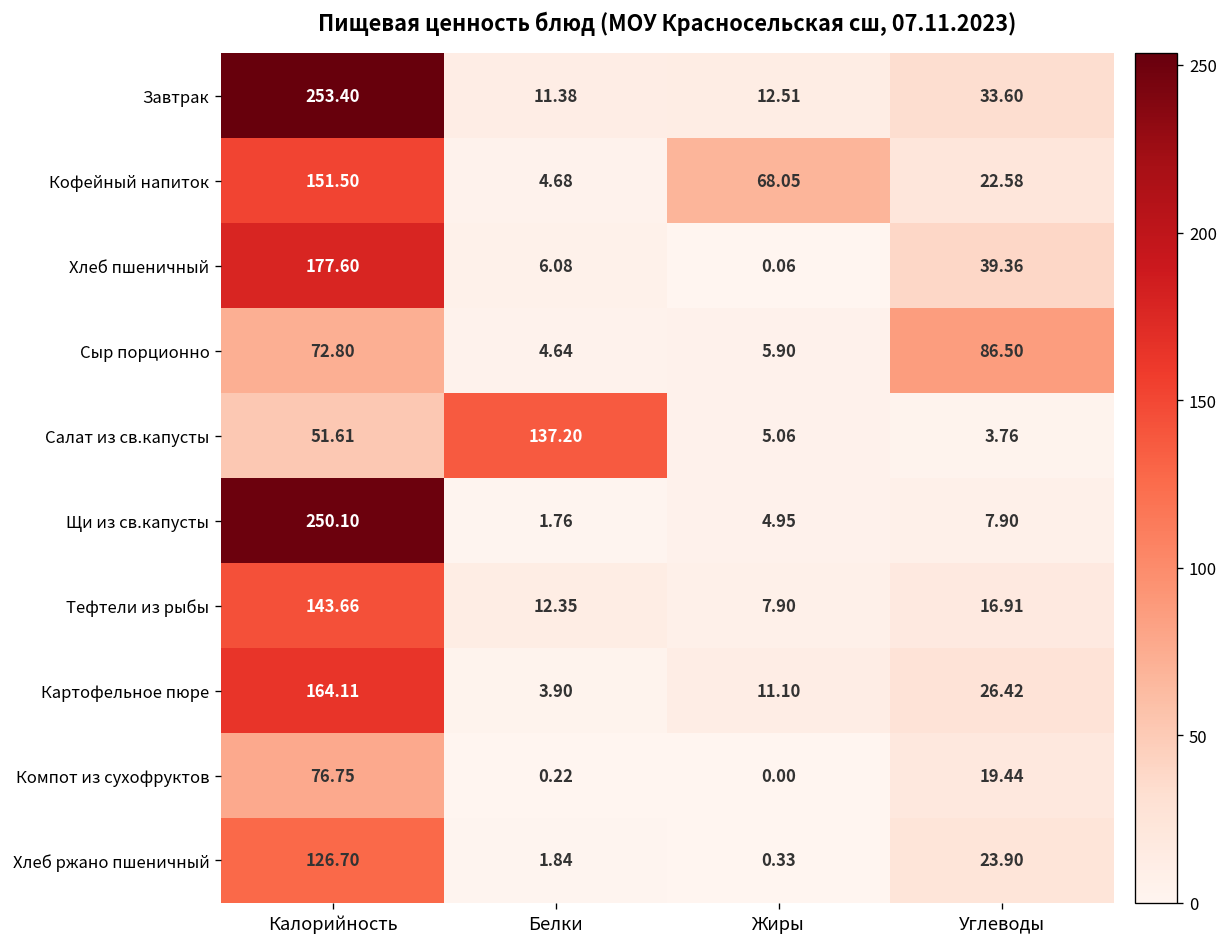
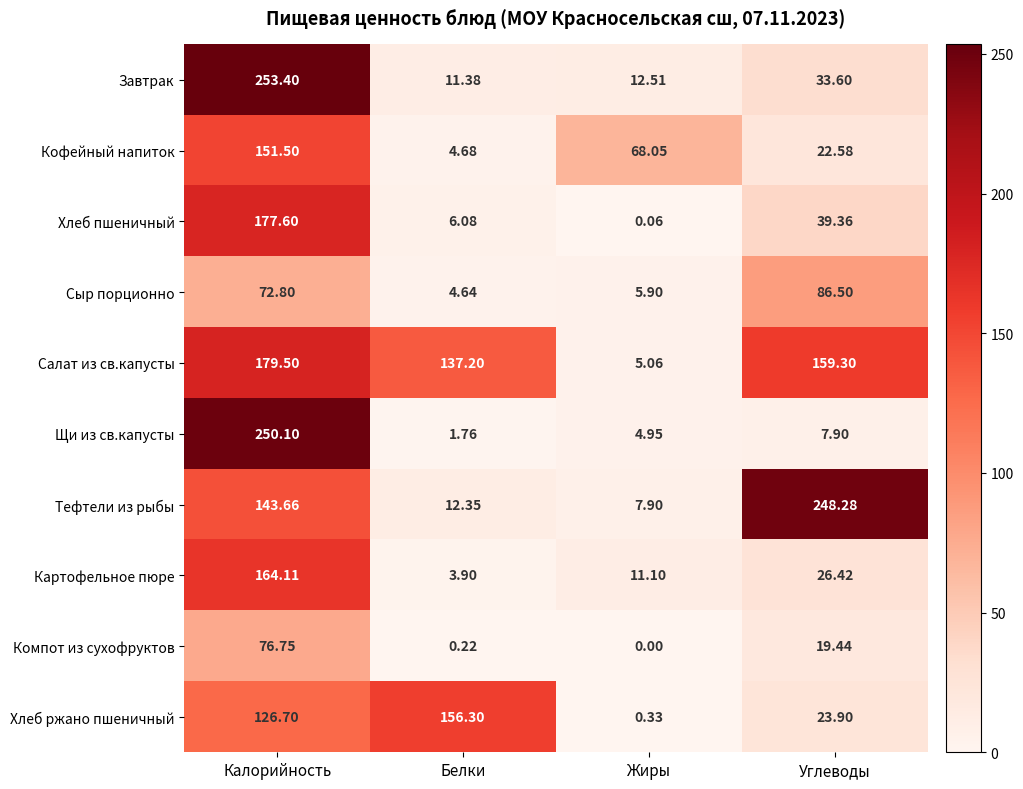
Салат из св.капусты, Калорийность: 51.61 -> 179.50
Салат из св.капусты, Углеводы: 3.76 -> 159.30
Тефтели из рыбы, Углеводы: 16.91 -> 248.28
Хлеб ржано пшеничный, Белки: 1.84 -> 156.30
